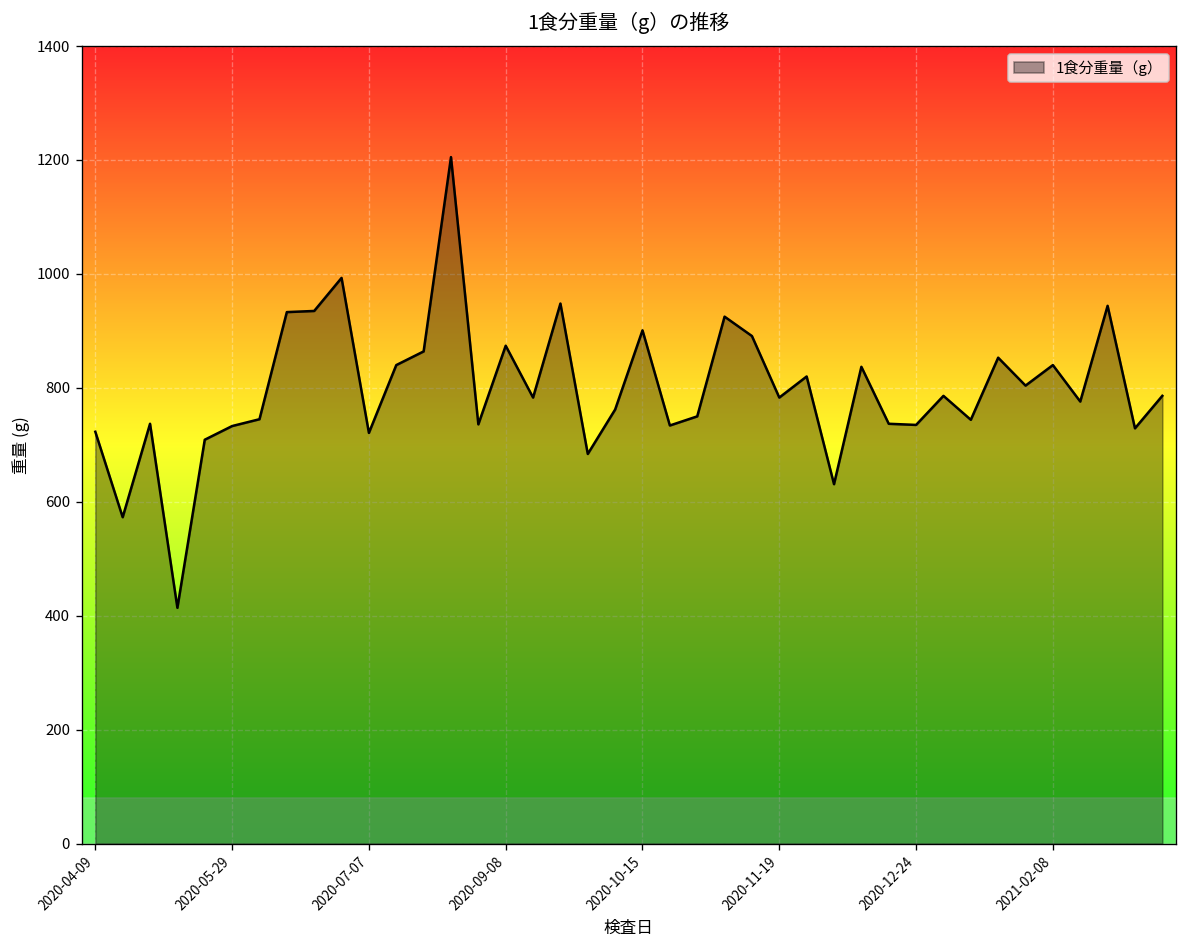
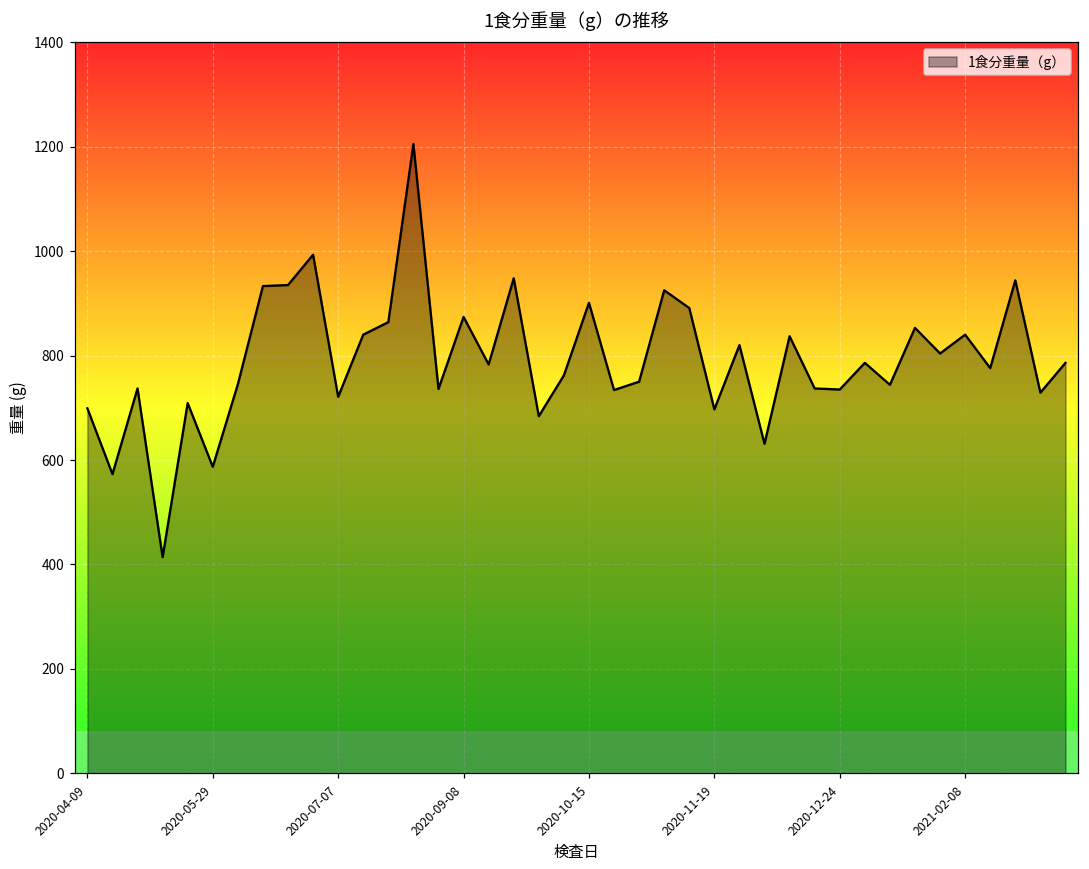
2020-04-09: 720 -> 700
2020-05-29: 730 -> 590
2020-11-19: 780 -> 700
